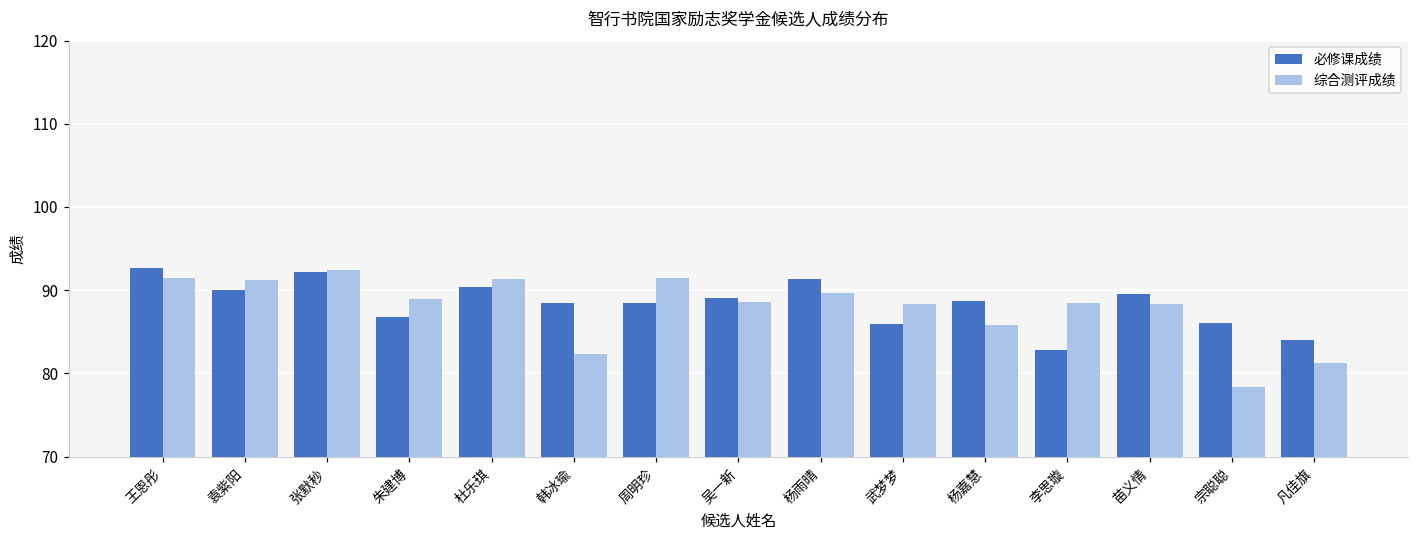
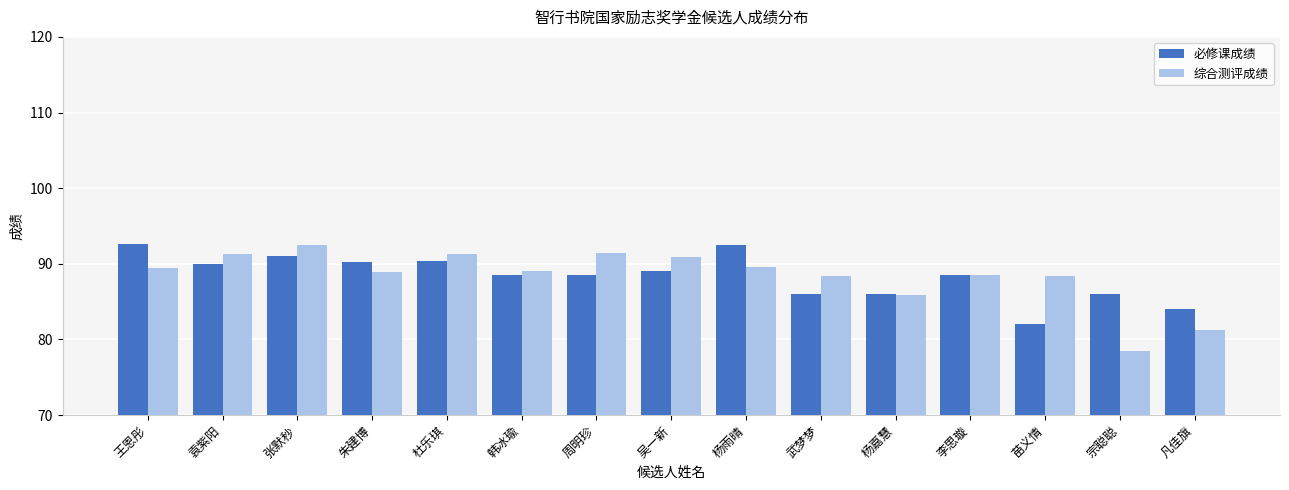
综合测评成绩, 王恩彤: 91 -> 89
必修课成绩, 张默秒: 92 -> 91
必修课成绩, 朱建博: 87 -> 90
综合测评成绩, 韩冰瑜: 82 -> 89
综合测评成绩, 吴一新: 89 -> 91
必修课成绩, 杨雨晴: 91 -> 92
必修课成绩, 杨嘉慧: 89 -> 86
必修课成绩, 李思璇: 83 -> 88
必修课成绩, 苗义情: 89 -> 82
